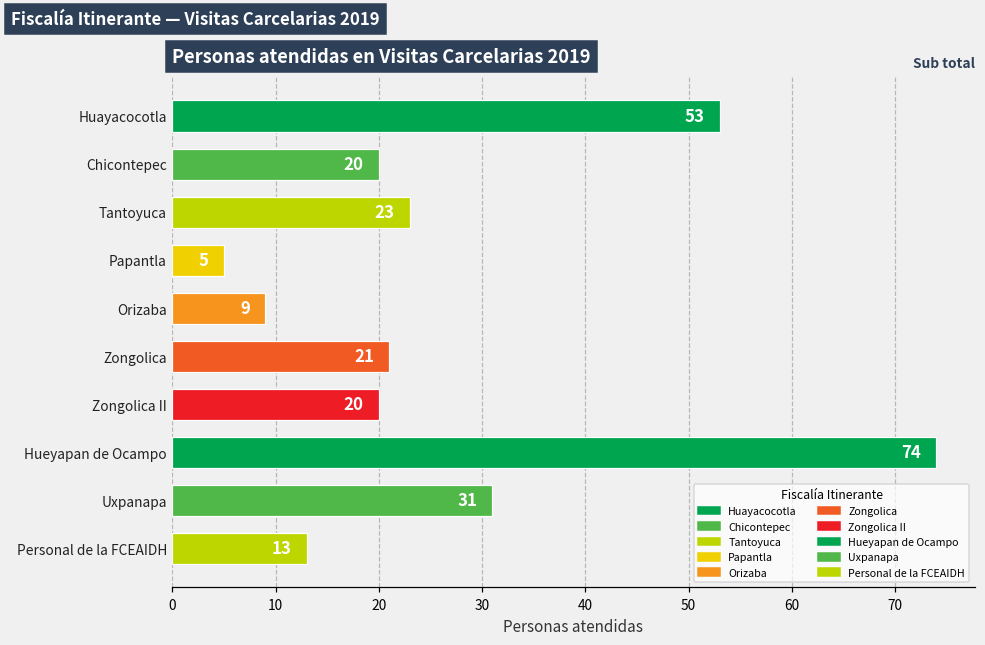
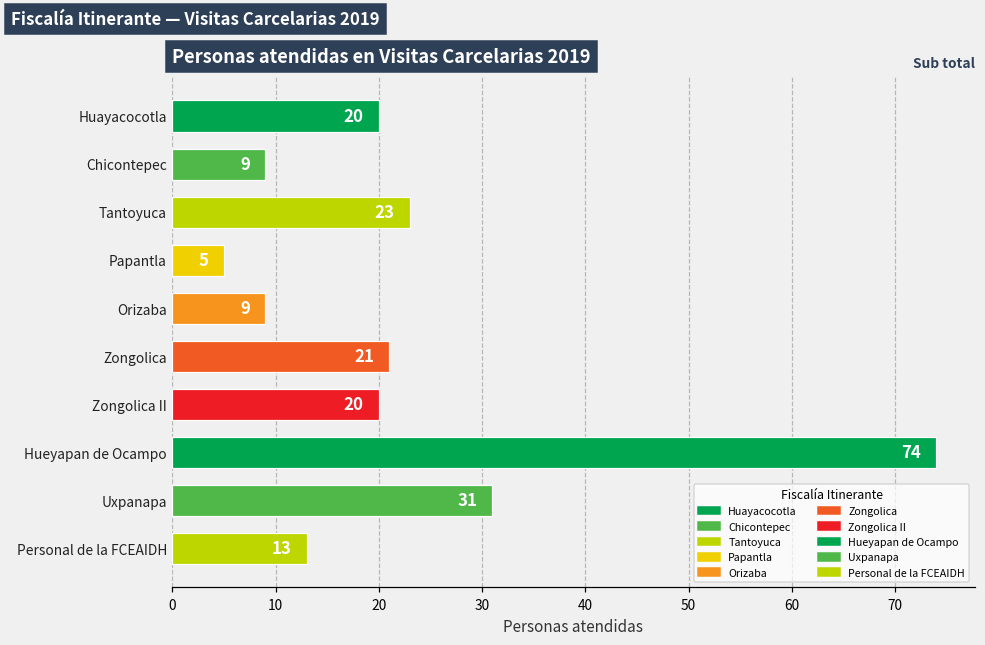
Huayacocotla: 53 -> 20
Chicontepec: 20 -> 9
